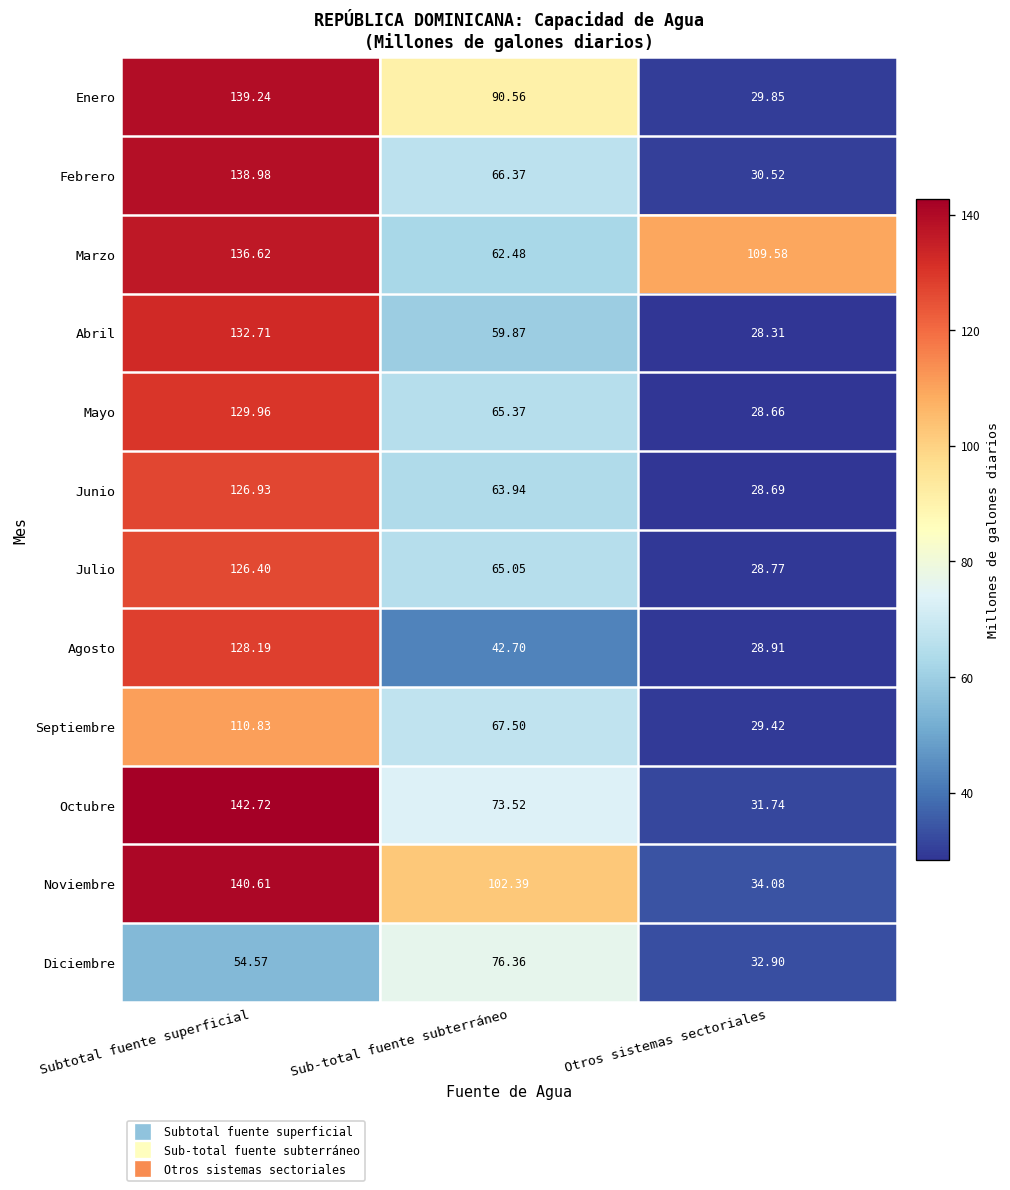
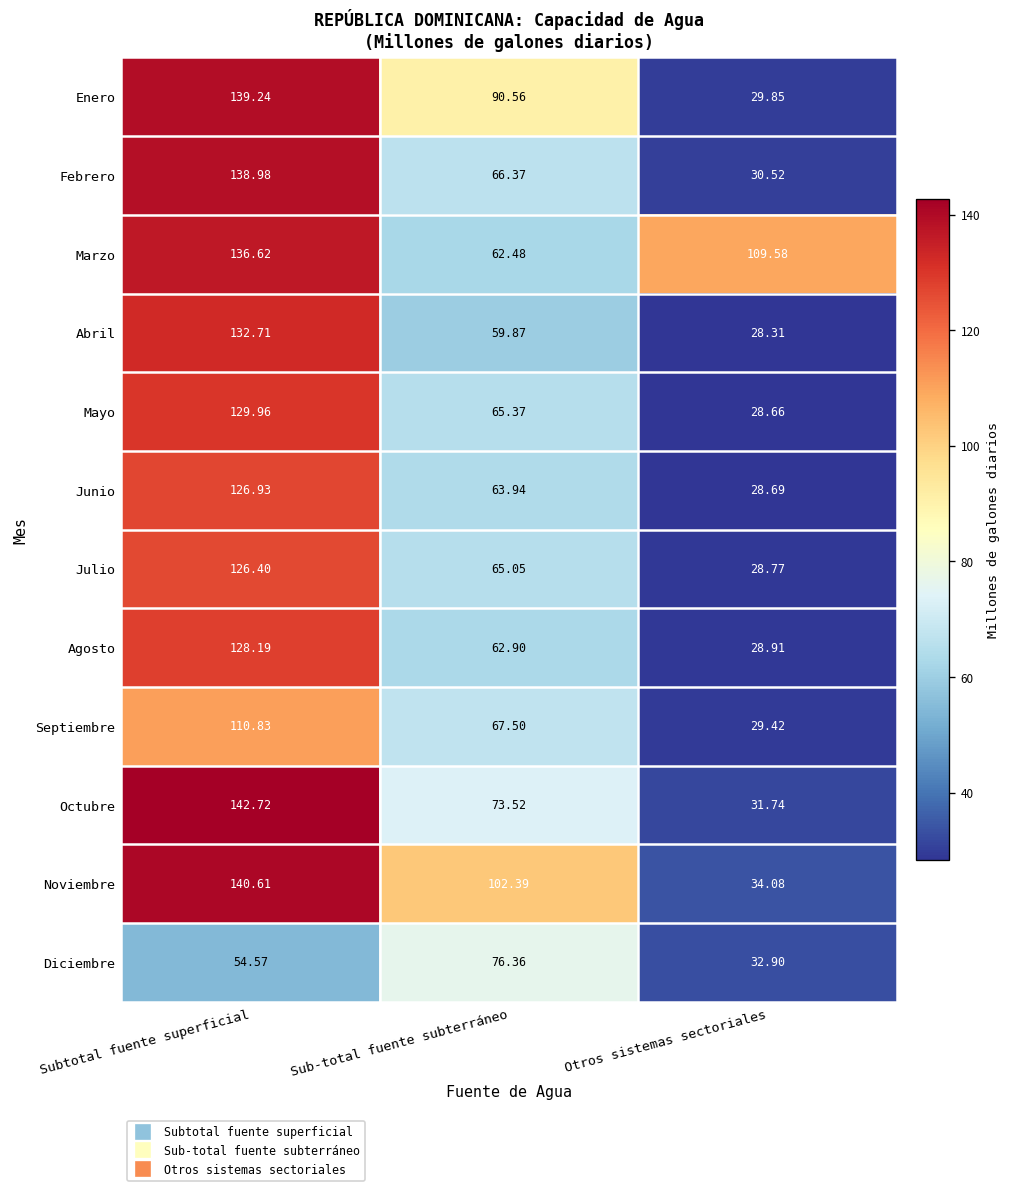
Agosto, Sub-total fuente subterráneo: 42.70 -> 62.90
